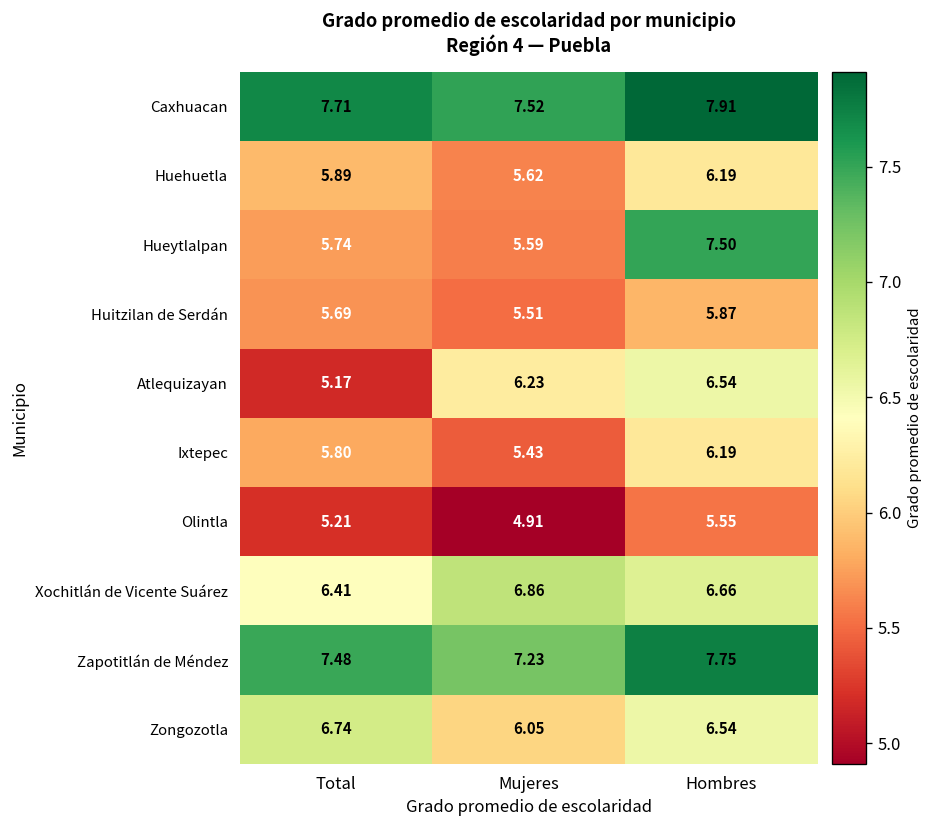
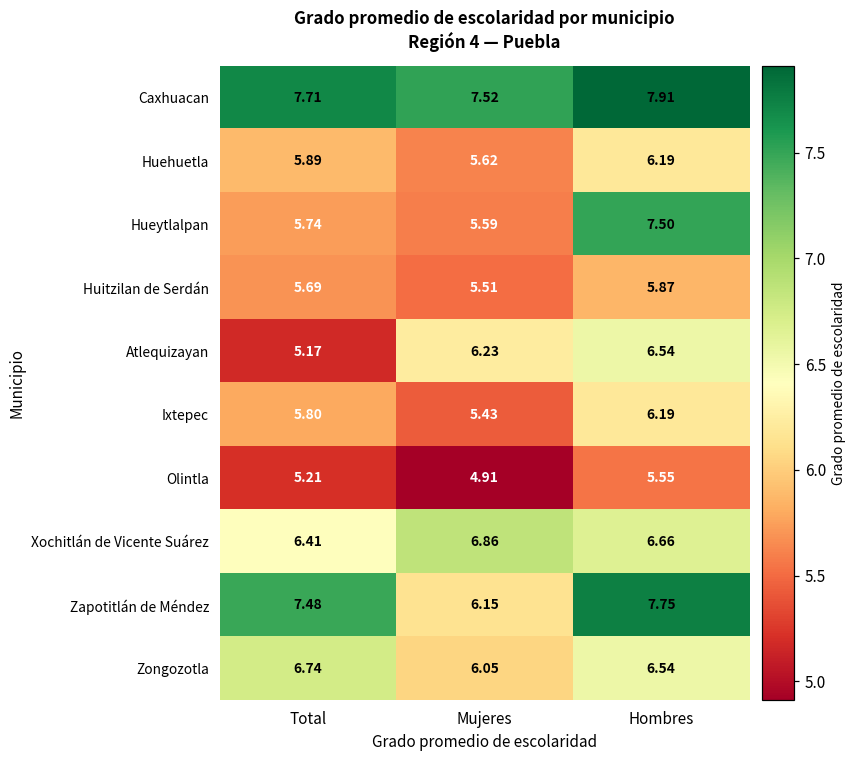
Zapotitlán de Méndez, Mujeres: 7.23 -> 6.15
